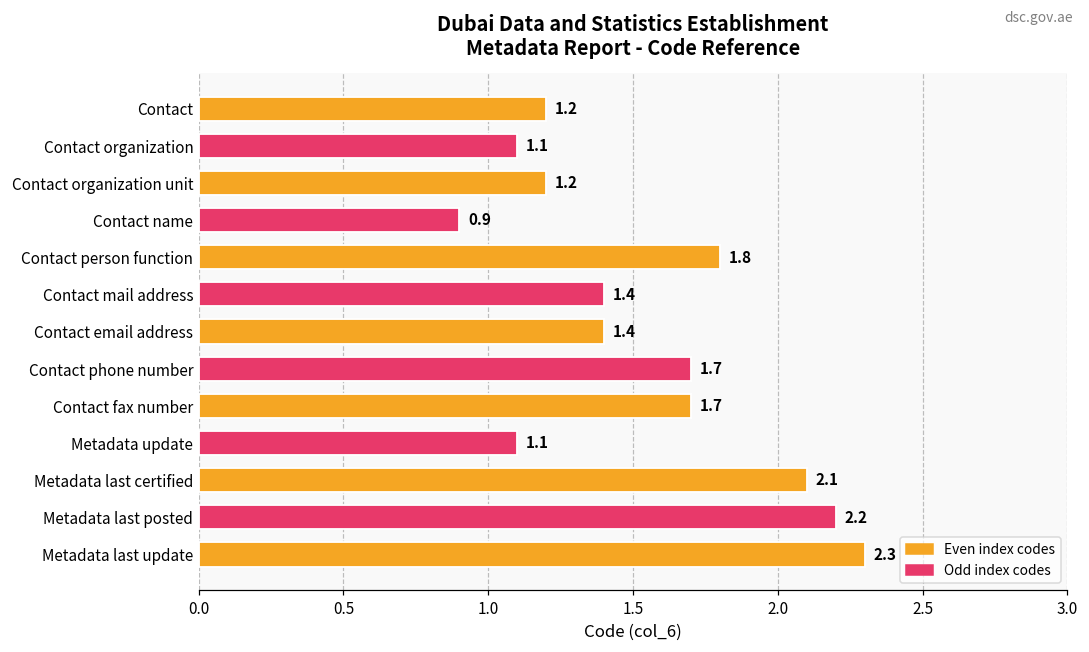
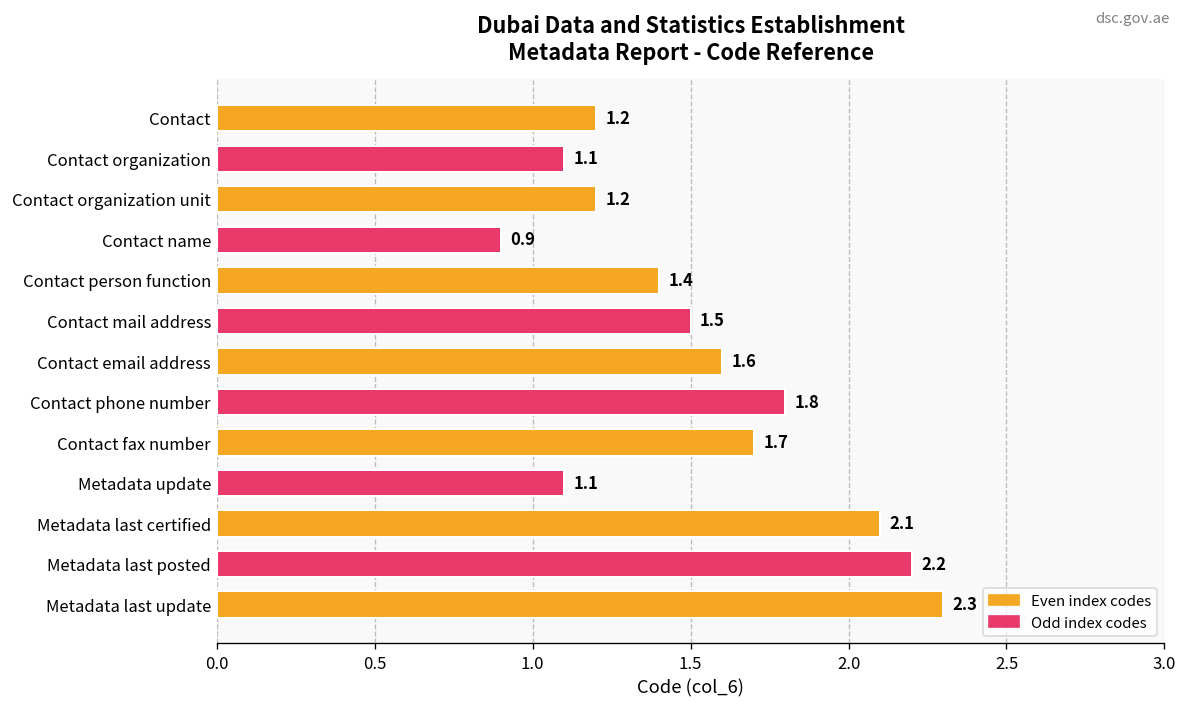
Contact person function: 1.8 -> 1.4
Contact mail address: 1.4 -> 1.5
Contact email address: 1.4 -> 1.6
Contact phone number: 1.7 -> 1.8
